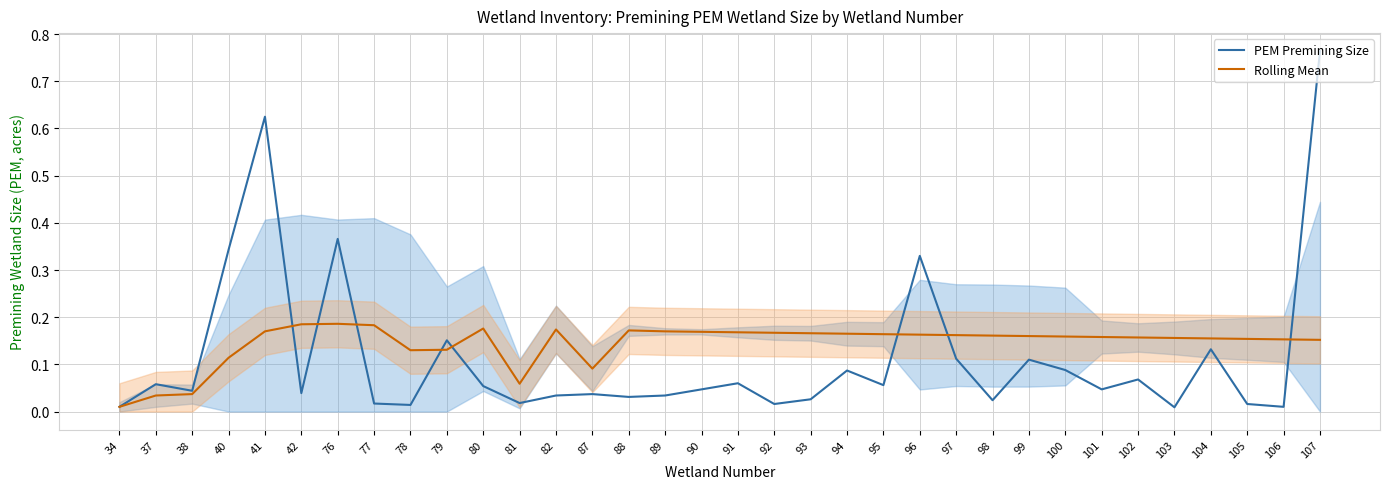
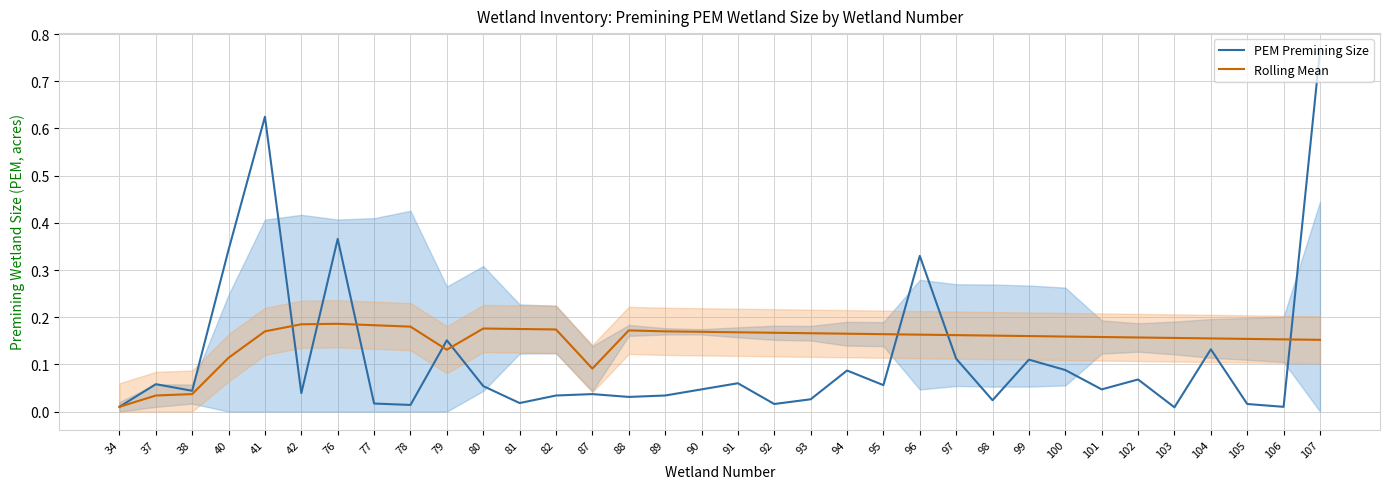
Rolling Mean, 78: 0.13 -> 0.18
Rolling Mean, 81: 0.06 -> 0.18
